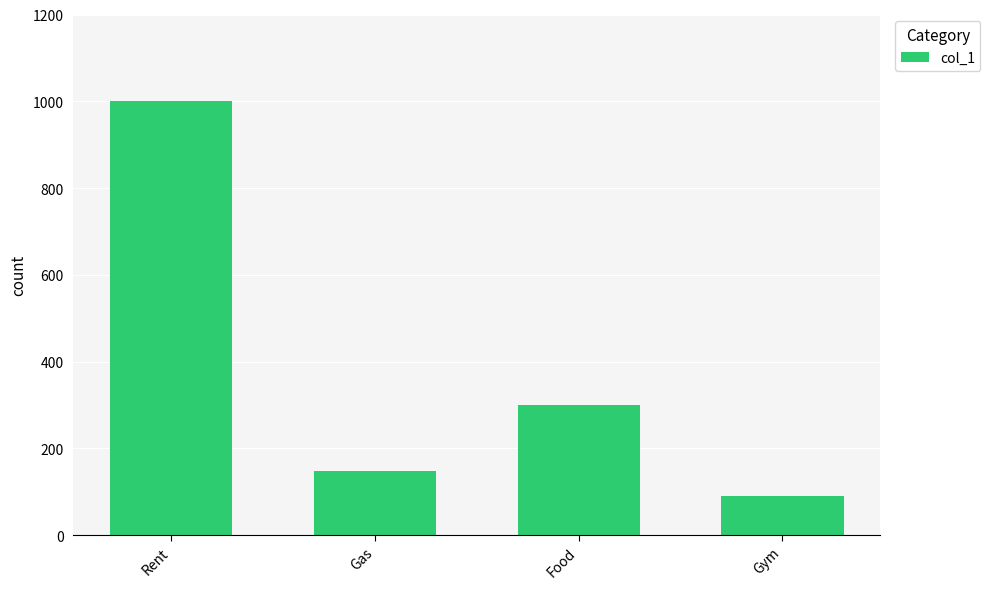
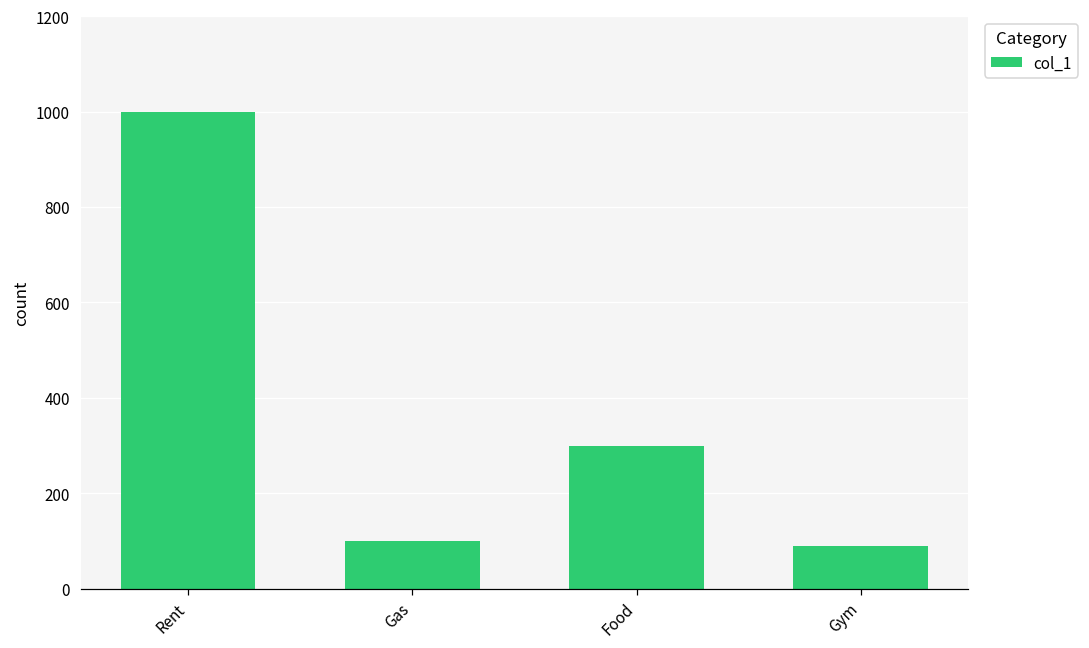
Gas: 150 -> 100
